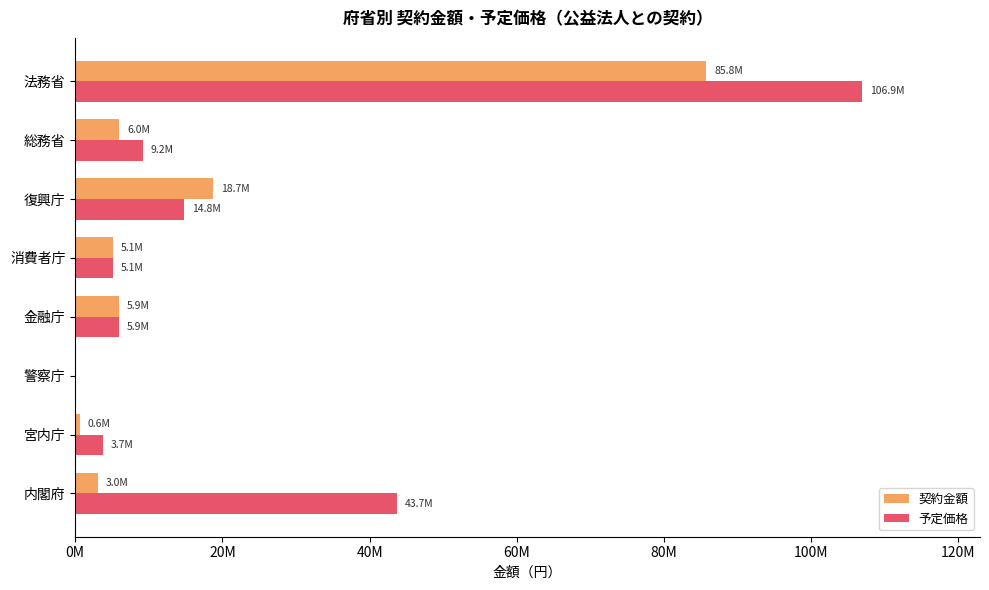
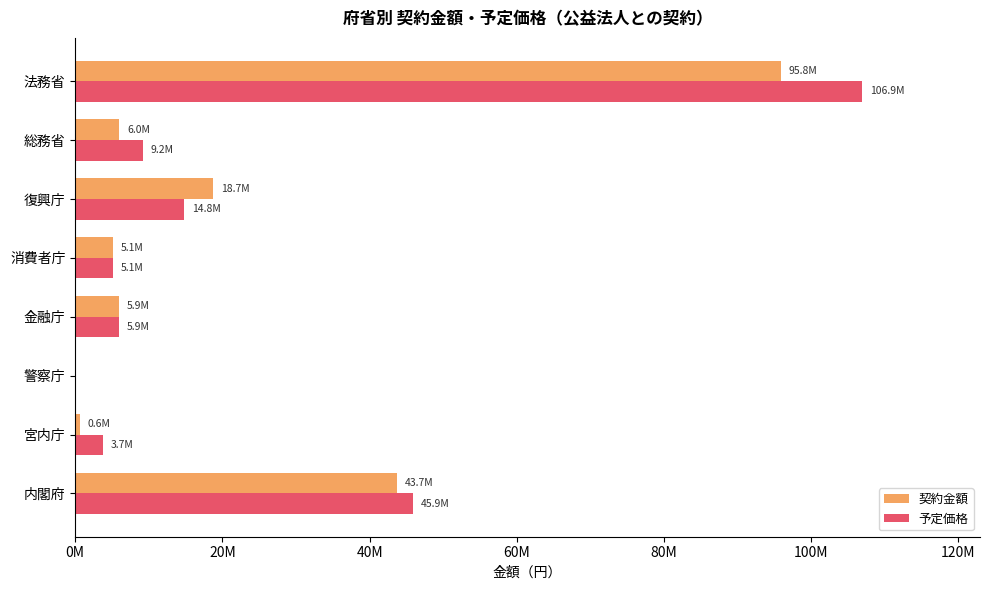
契約金額, 法務省: 85.8M -> 95.8M
契約金額, 内閣府: 3.0M -> 43.7M
予定価格, 内閣府: 43.7M -> 45.9M
